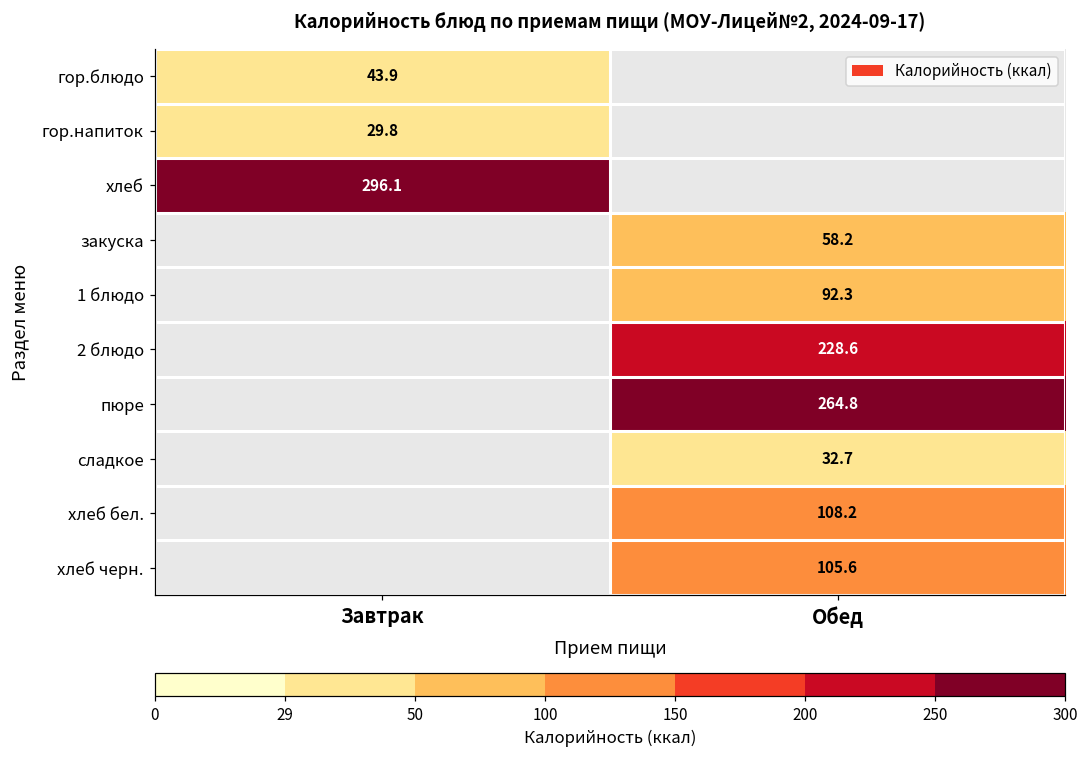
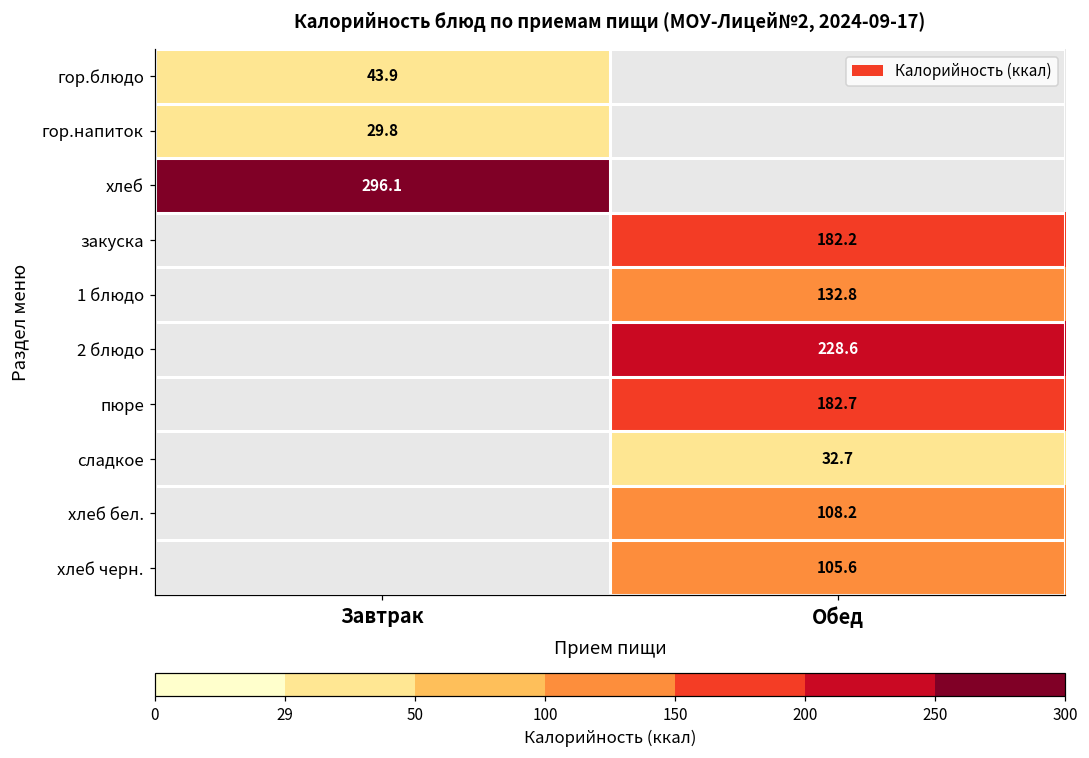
закуска, Обед: 58.2 -> 182.2
1 блюдо, Обед: 92.3 -> 132.8
пюре, Обед: 264.8 -> 182.7
